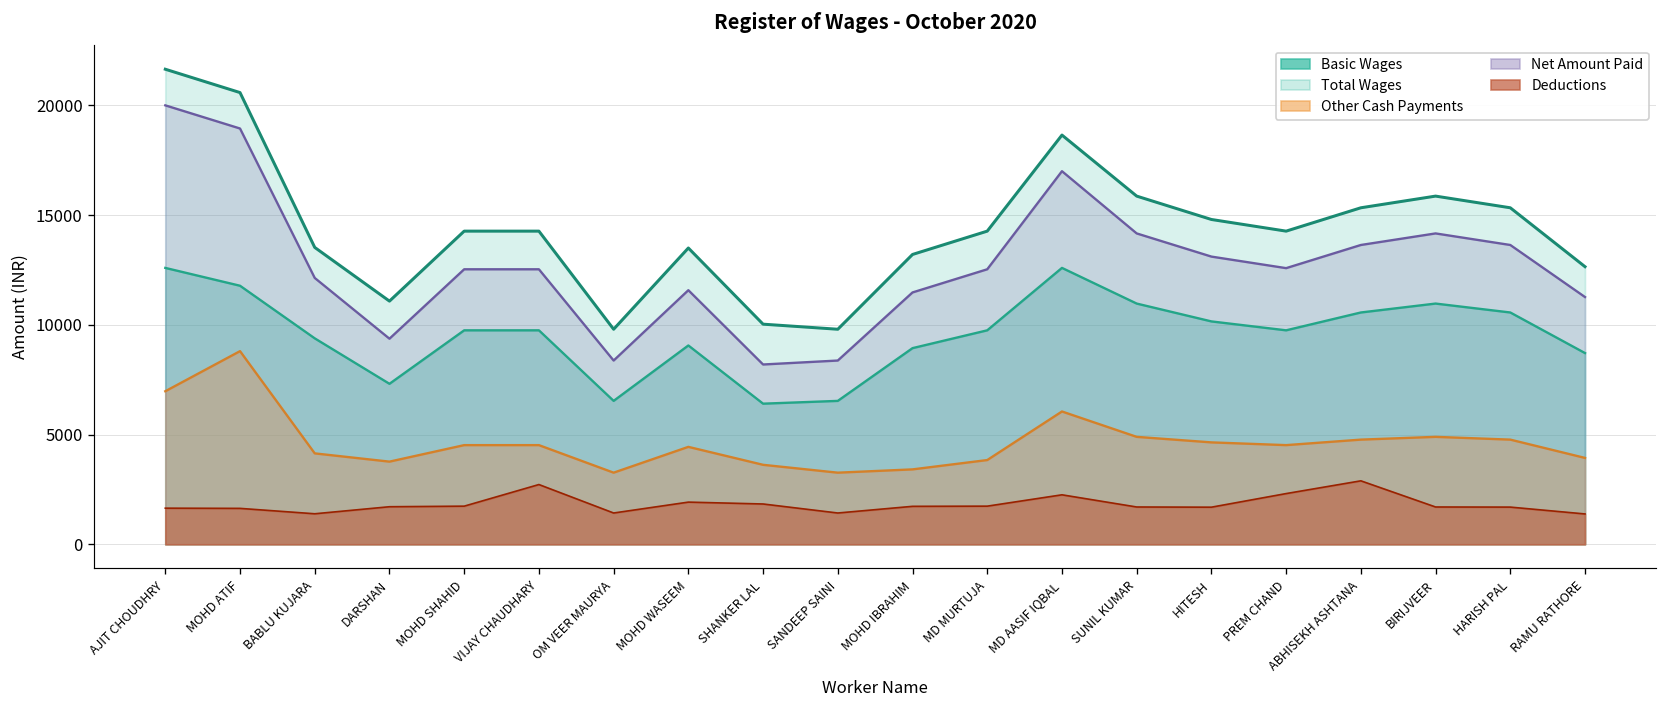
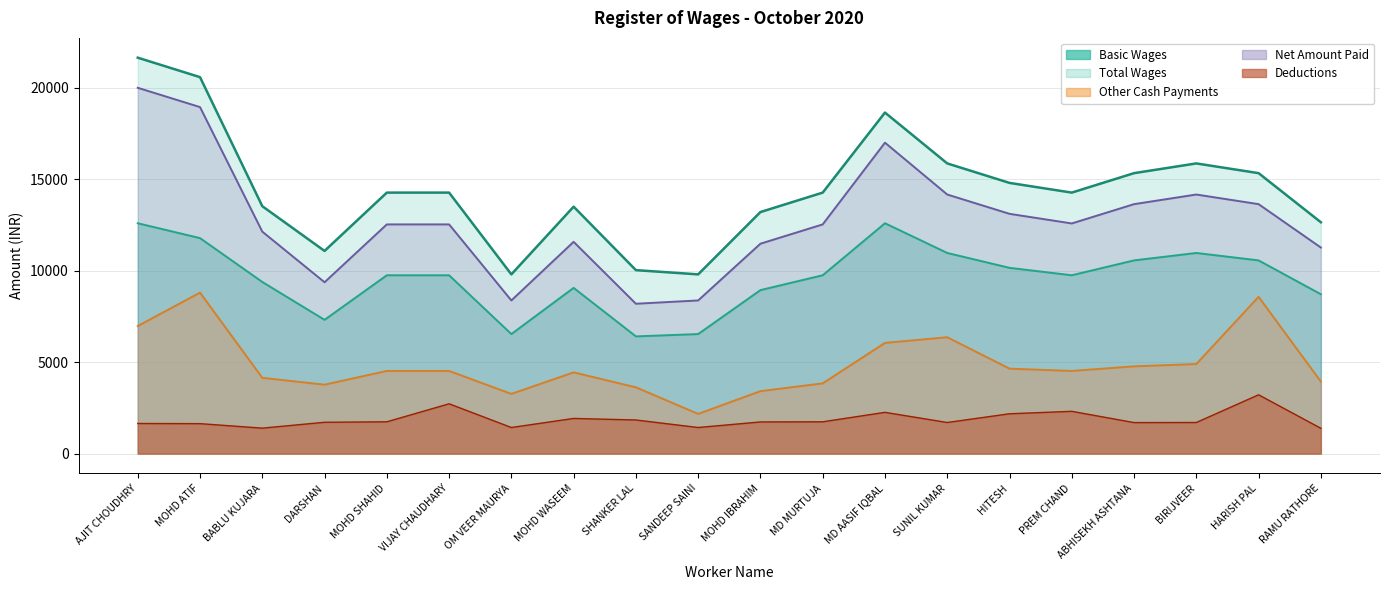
Other Cash Payments, SANDEEP SAINI: 3300 -> 2200
Other Cash Payments, SUNIL KUMAR: 4900 -> 6400
Deductions, HITESH: 1700 -> 2200
Deductions, ABHISEKH ASHTANA: 2900 -> 1700
Other Cash Payments, HARISH PAL: 4800 -> 8600
Deductions, HARISH PAL: 1700 -> 3200
